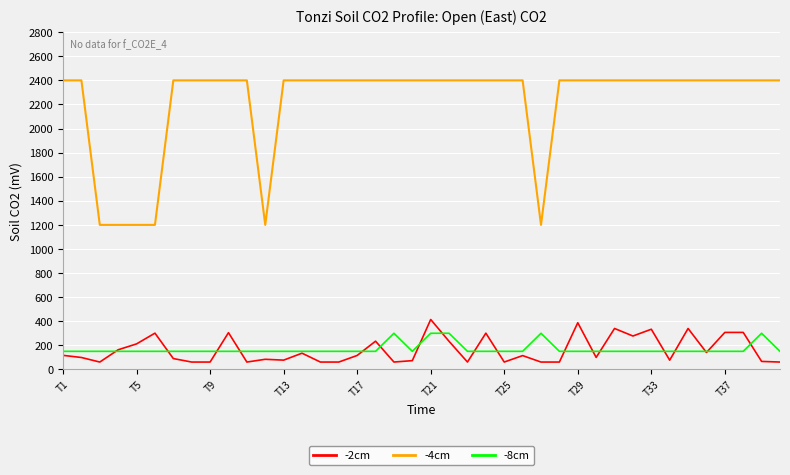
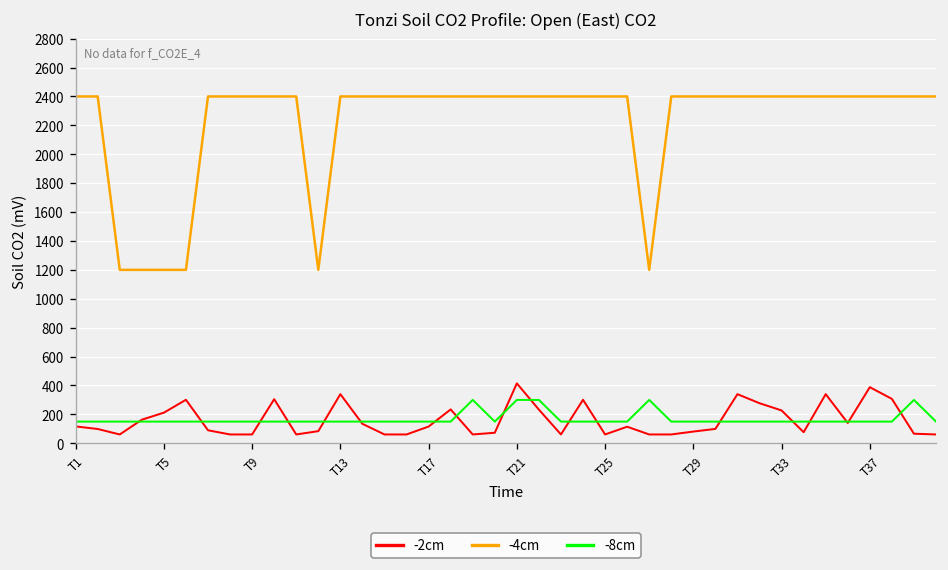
-2cm, T13: 80 -> 340
-2cm, T29: 390 -> 80
-2cm, T33: 330 -> 230
-2cm, T37: 310 -> 390
